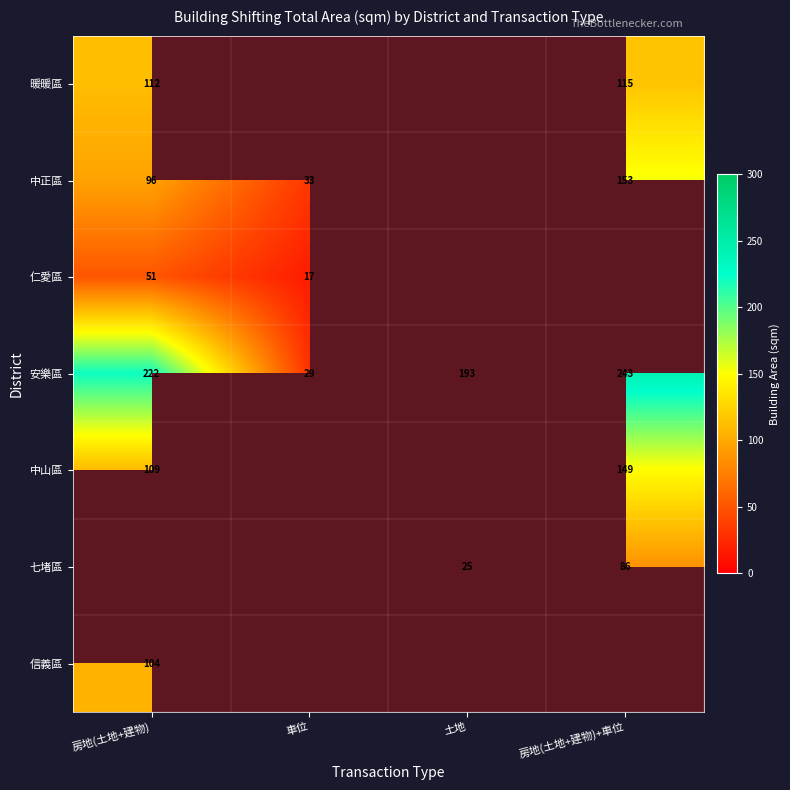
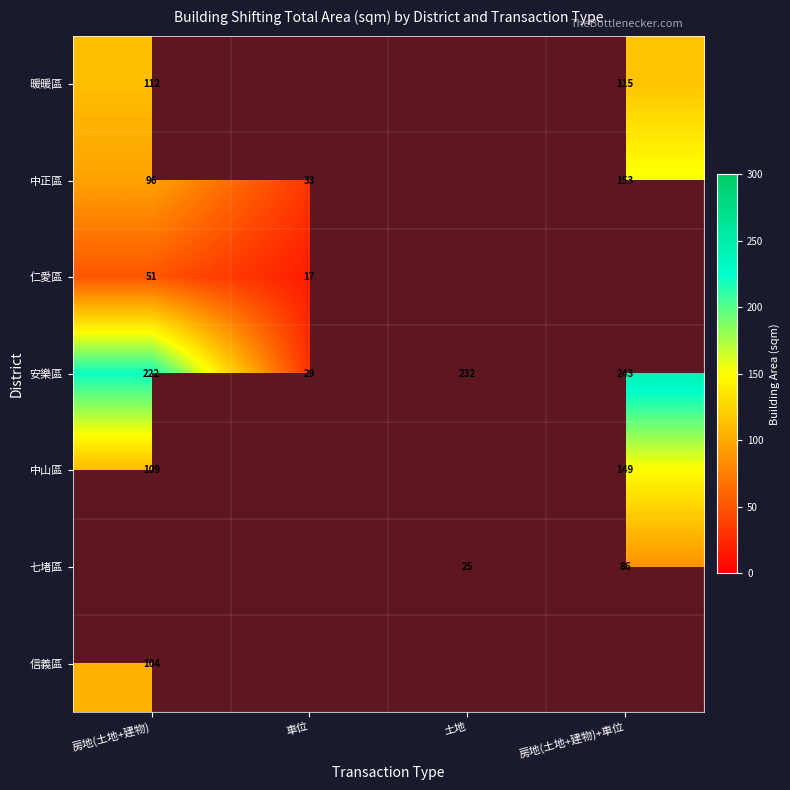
安樂區, 土地: 193 -> 232
